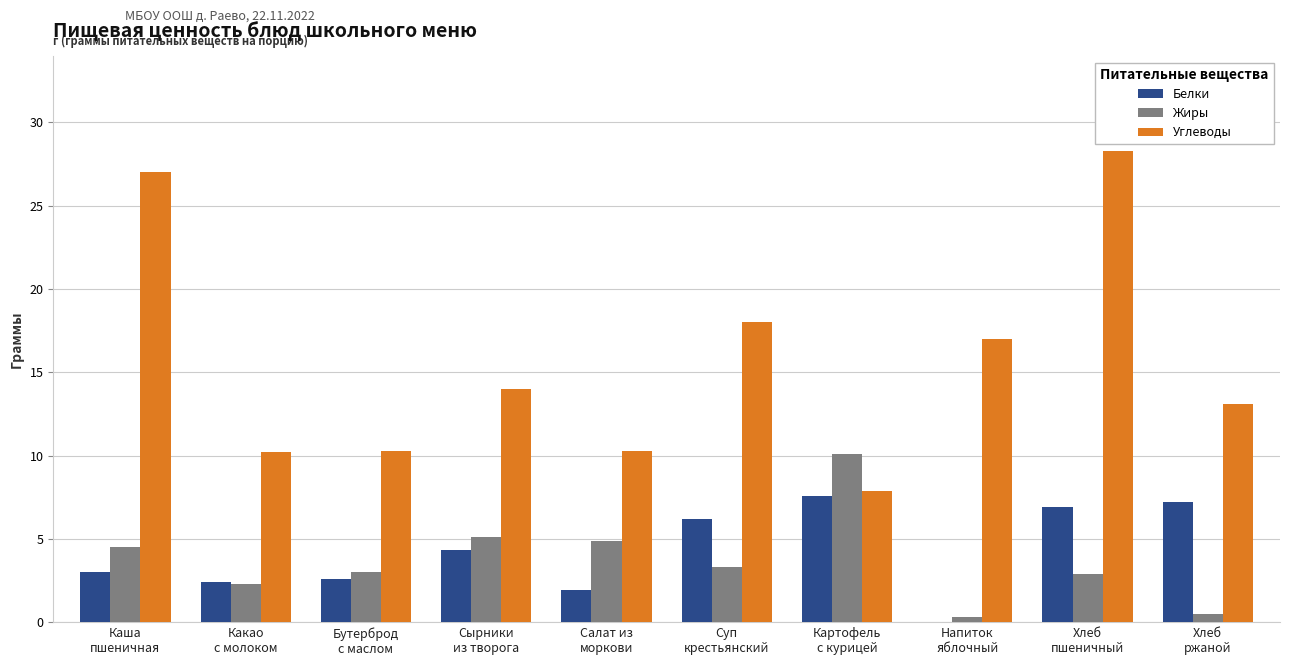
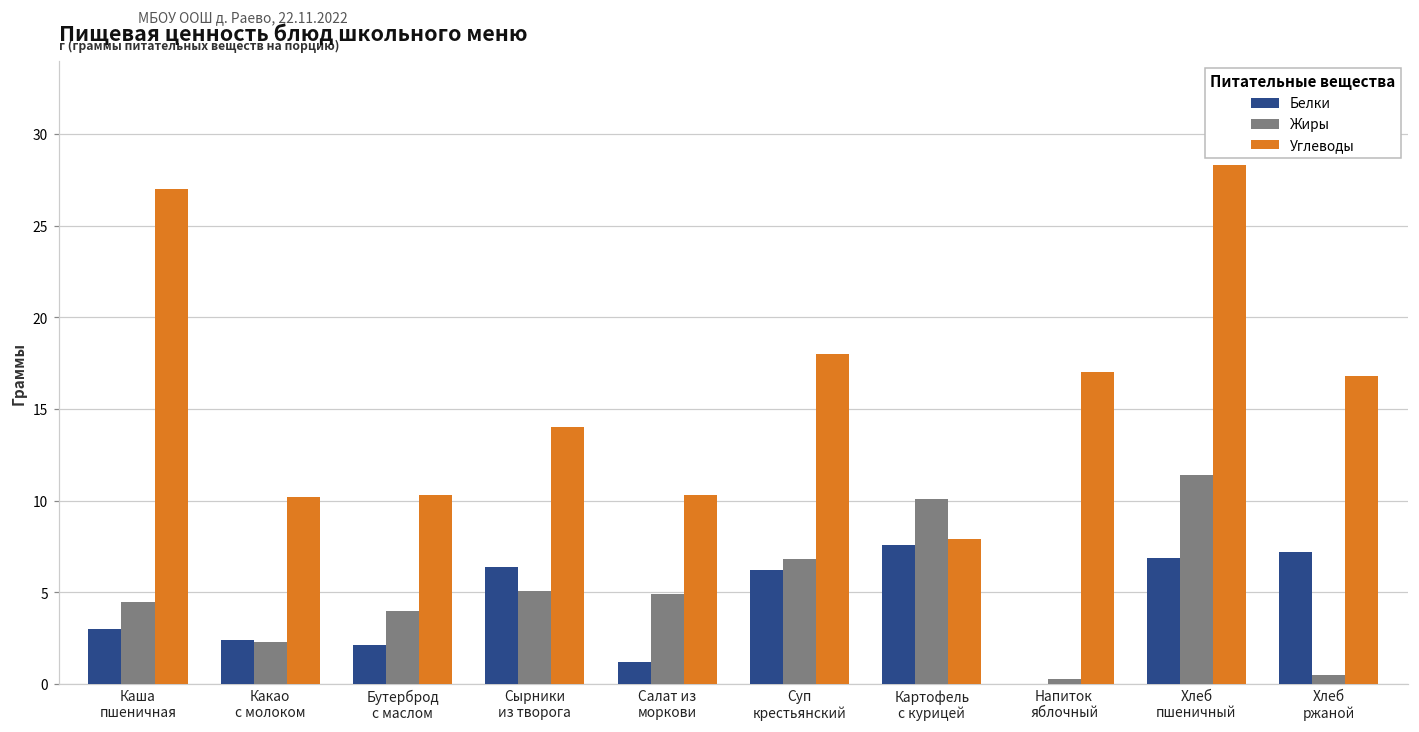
Белки, Бутерброд с маслом: 2.6 -> 2.1
Жиры, Бутерброд с маслом: 3 -> 4
Белки, Сырники из творога: 4.4 -> 6.4
Белки, Салат из моркови: 1.9 -> 1.2
Жиры, Суп крестьянский: 3.3 -> 6.8
Жиры, Хлеб пшеничный: 2.9 -> 11.4
Углеводы, Хлеб ржаной: 13.1 -> 16.8
